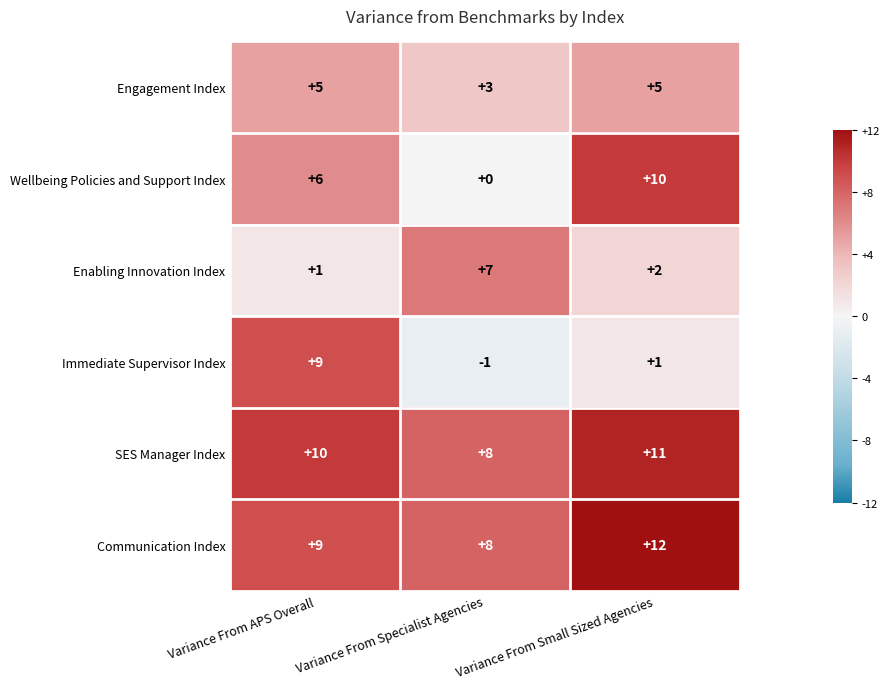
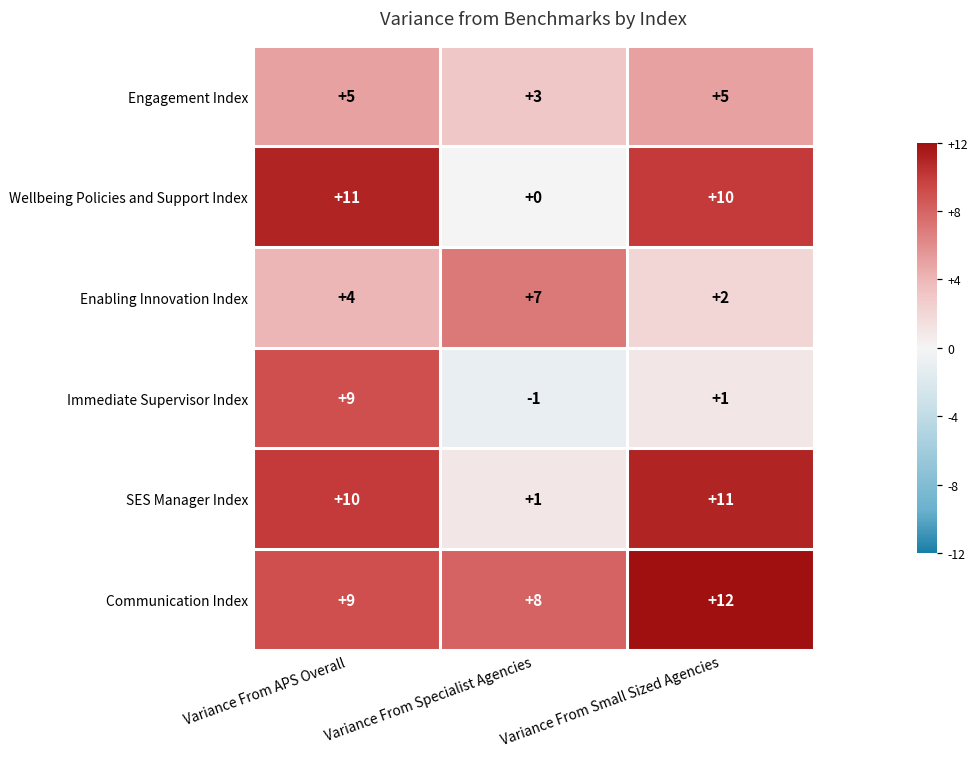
Wellbeing Policies and Support Index, Variance From APS Overall: +6 -> +11
Enabling Innovation Index, Variance From APS Overall: +1 -> +4
SES Manager Index, Variance From Specialist Agencies: +8 -> +1
